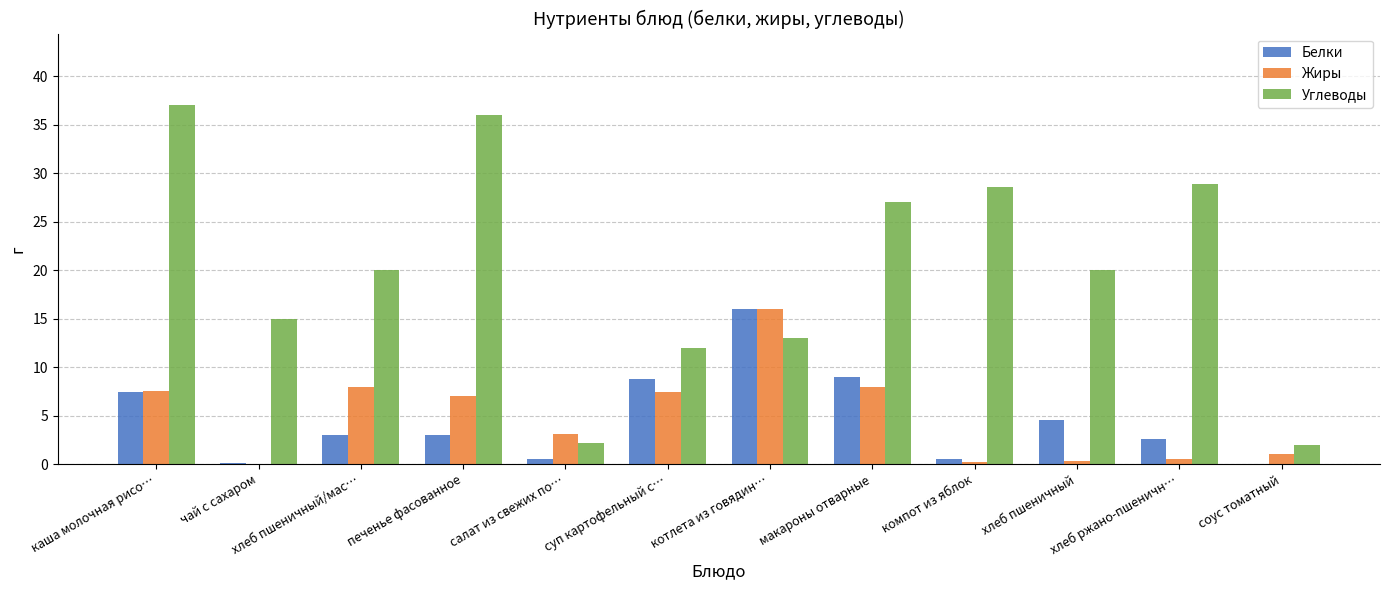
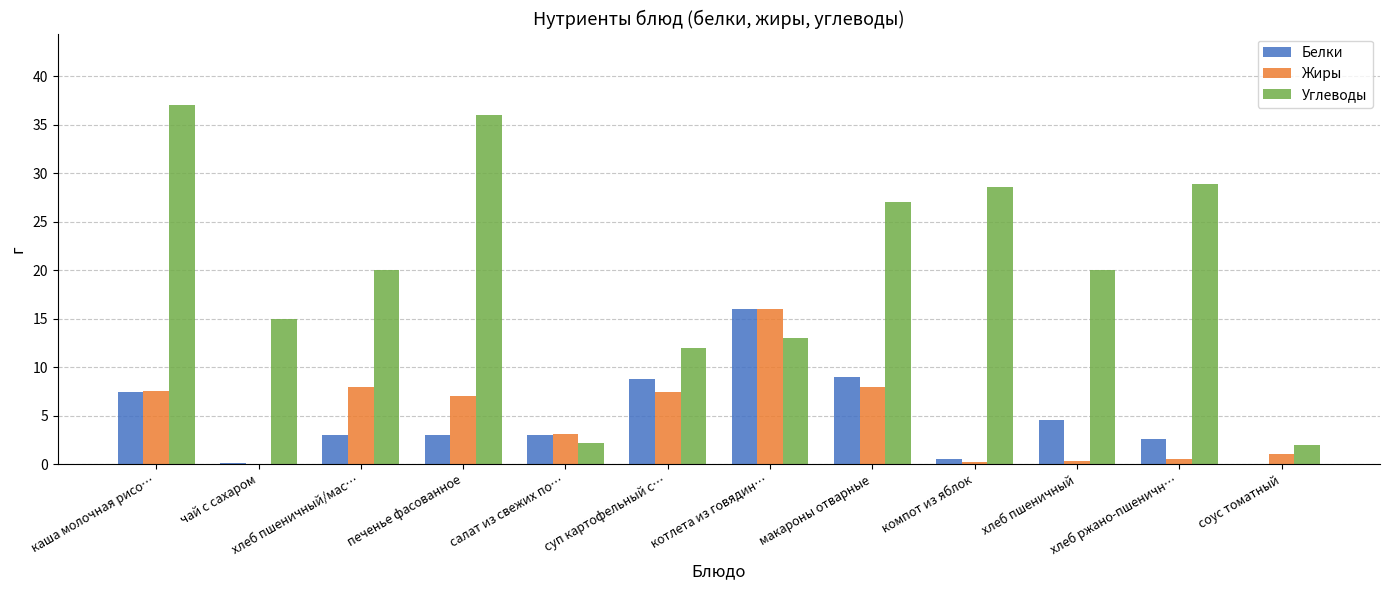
Белки, салат из свежих по…: 1 -> 3
